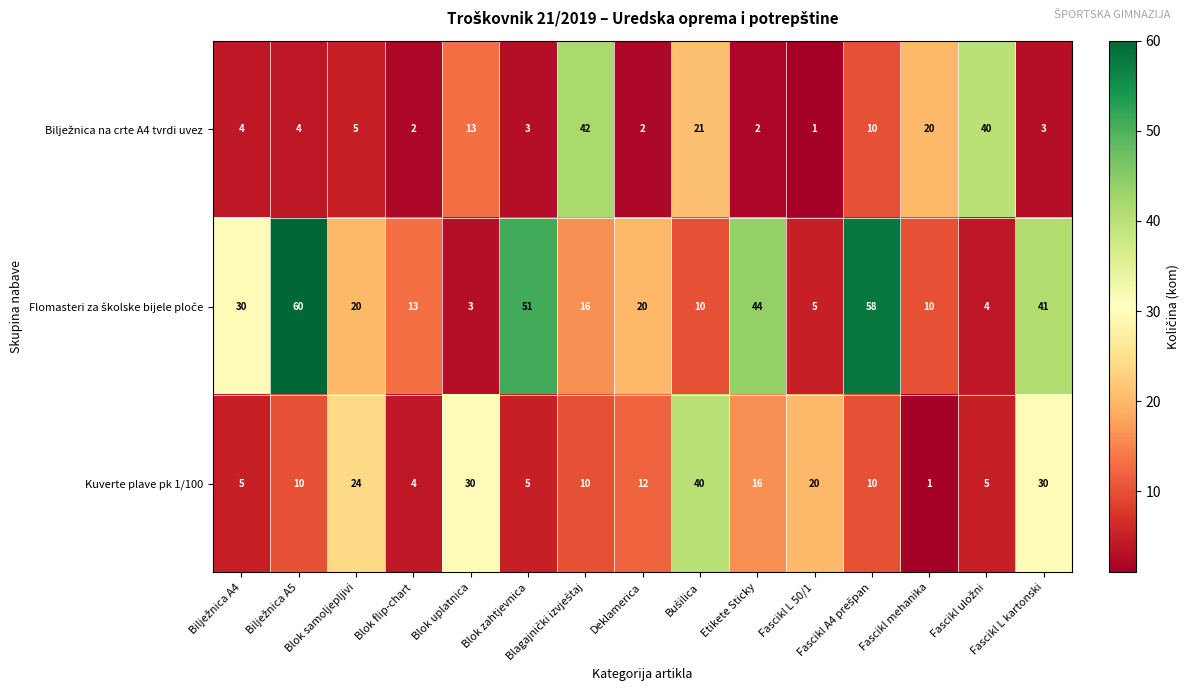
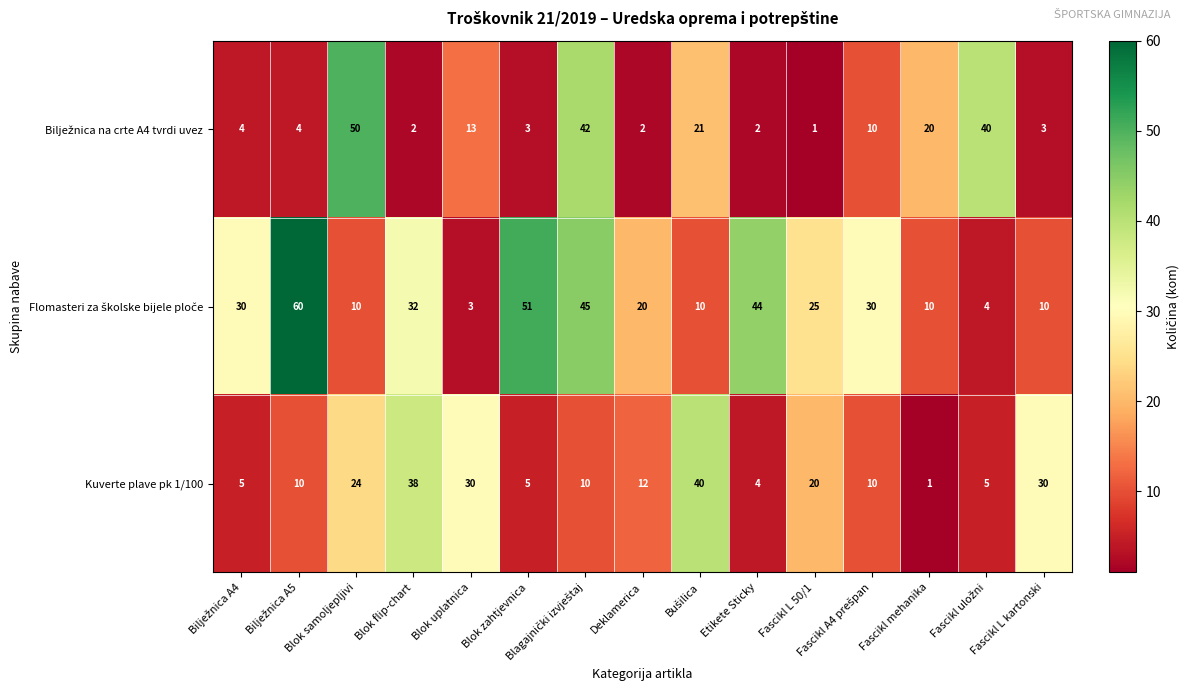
Bilježnica na crte A4 tvrdi uvez, Blok samoljepljivi: 5 -> 50
Flomasteri za školske bijele ploče, Blok samoljepljivi: 20 -> 10
Flomasteri za školske bijele ploče, Blok flip-chart: 13 -> 32
Flomasteri za školske bijele ploče, Blagajnički izvještaj: 16 -> 45
Flomasteri za školske bijele ploče, Fascikl L 50/1: 5 -> 25
Flomasteri za školske bijele ploče, Fascikl A4 prešpan: 58 -> 30
Flomasteri za školske bijele ploče, Fascikl L kartonski: 41 -> 10
Kuverte plave pk 1/100, Blok flip-chart: 4 -> 38
Kuverte plave pk 1/100, Etikete Sticky: 16 -> 4
